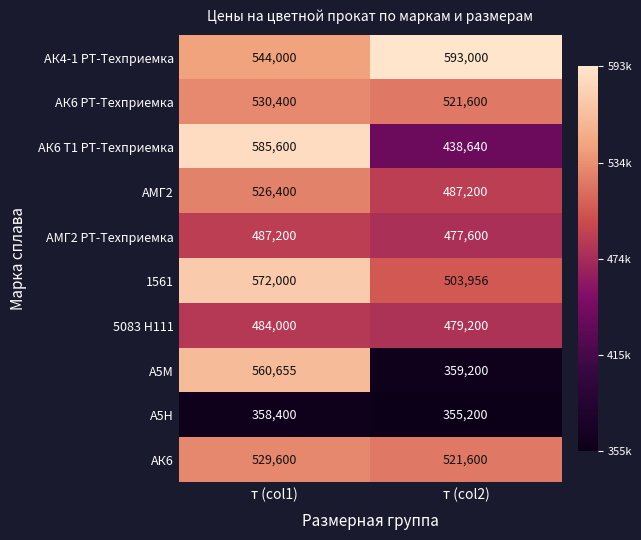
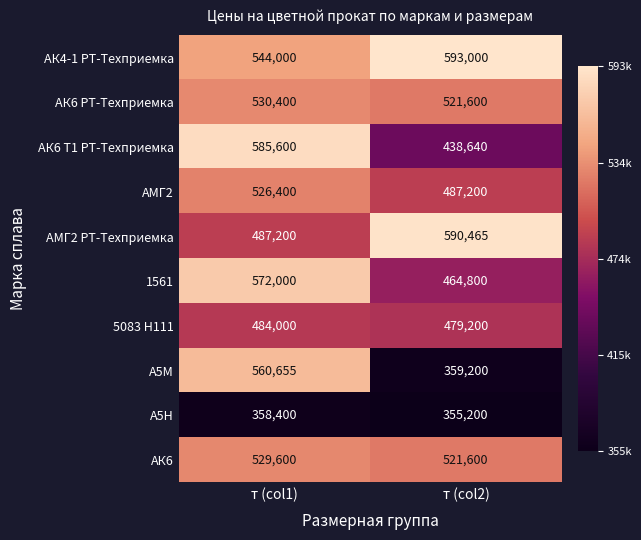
АМГ2 РТ-Техприемка, т (col2): 477,600 -> 590,465
1561, т (col2): 503,956 -> 464,800
